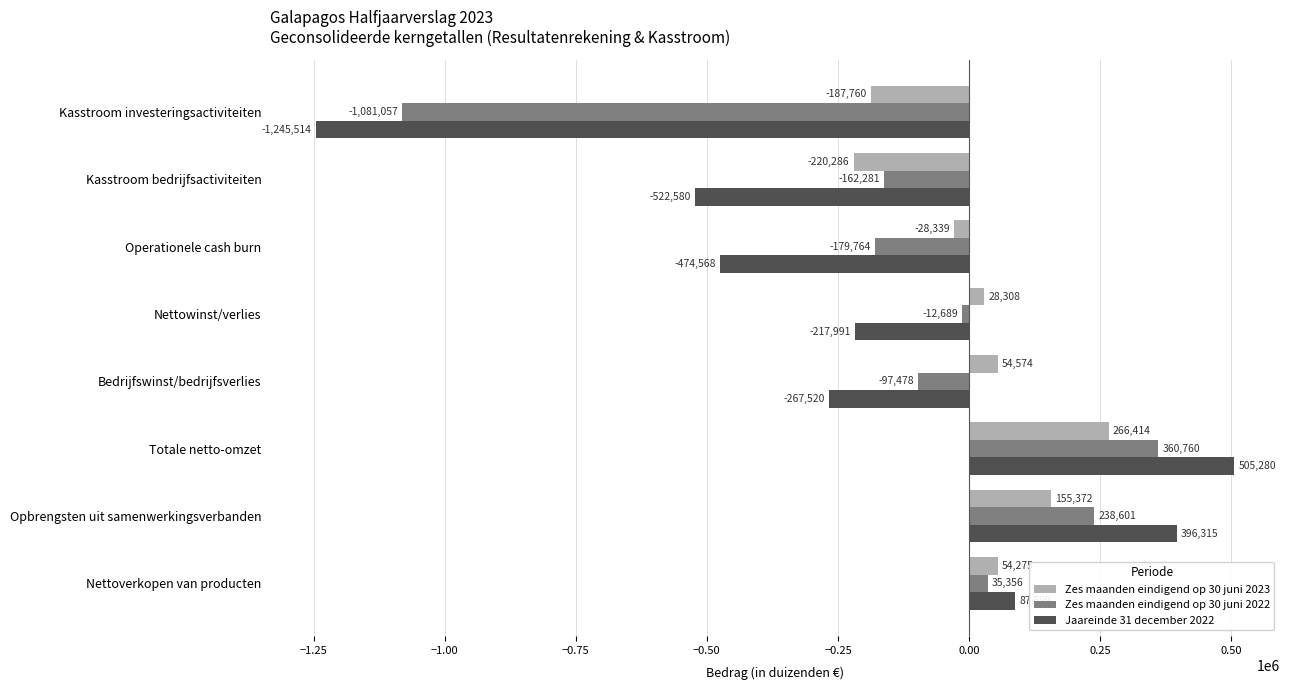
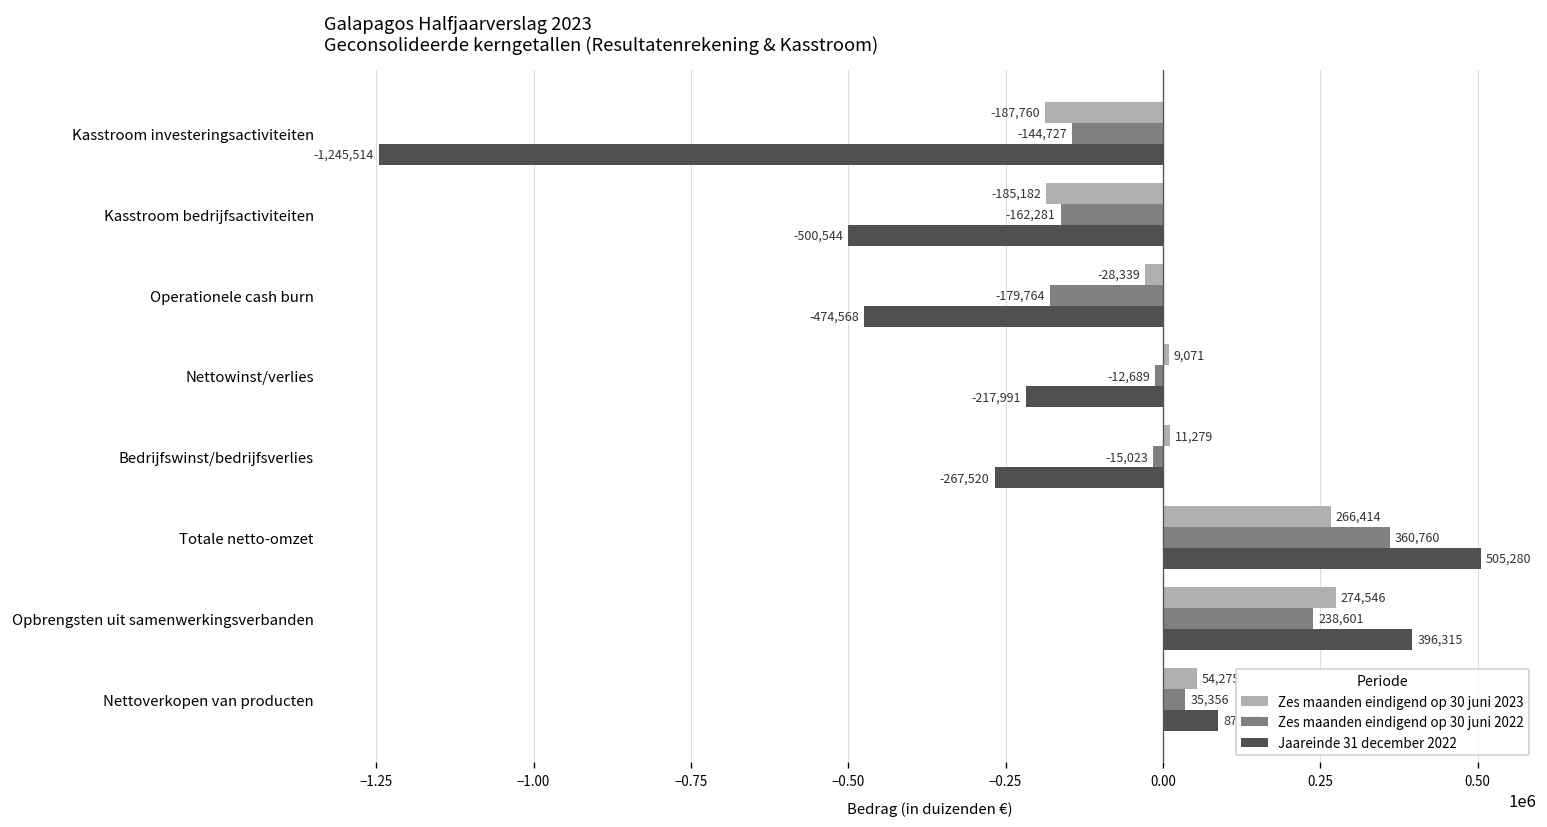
Zes maanden eindigend op 30 juni 2022, Kasstroom investeringsactiviteiten: -1,081,057 -> -144,727
Zes maanden eindigend op 30 juni 2023, Kasstroom bedrijfsactiviteiten: -220,286 -> -185,182
Jaareinde 31 december 2022, Kasstroom bedrijfsactiviteiten: -522,580 -> -500,544
Zes maanden eindigend op 30 juni 2023, Nettowinst/verlies: 28,308 -> 9,071
Zes maanden eindigend op 30 juni 2023, Bedrijfswinst/bedrijfsverlies: 54,574 -> 11,279
Zes maanden eindigend op 30 juni 2022, Bedrijfswinst/bedrijfsverlies: -97,478 -> -15,023
Zes maanden eindigend op 30 juni 2023, Opbrengsten uit samenwerkingsverbanden: 155,372 -> 274,546
